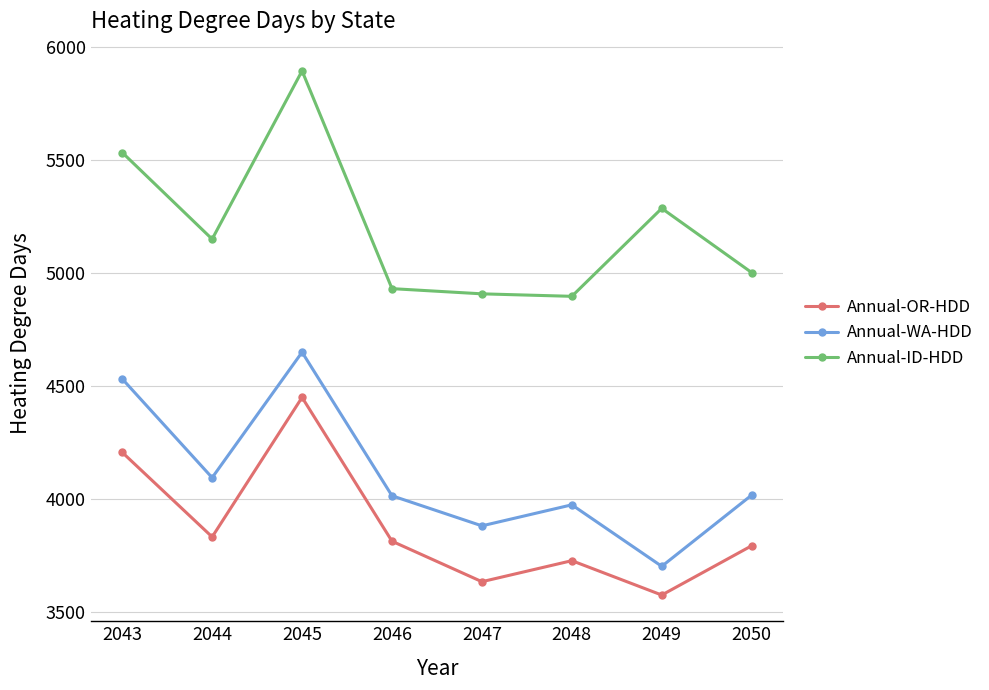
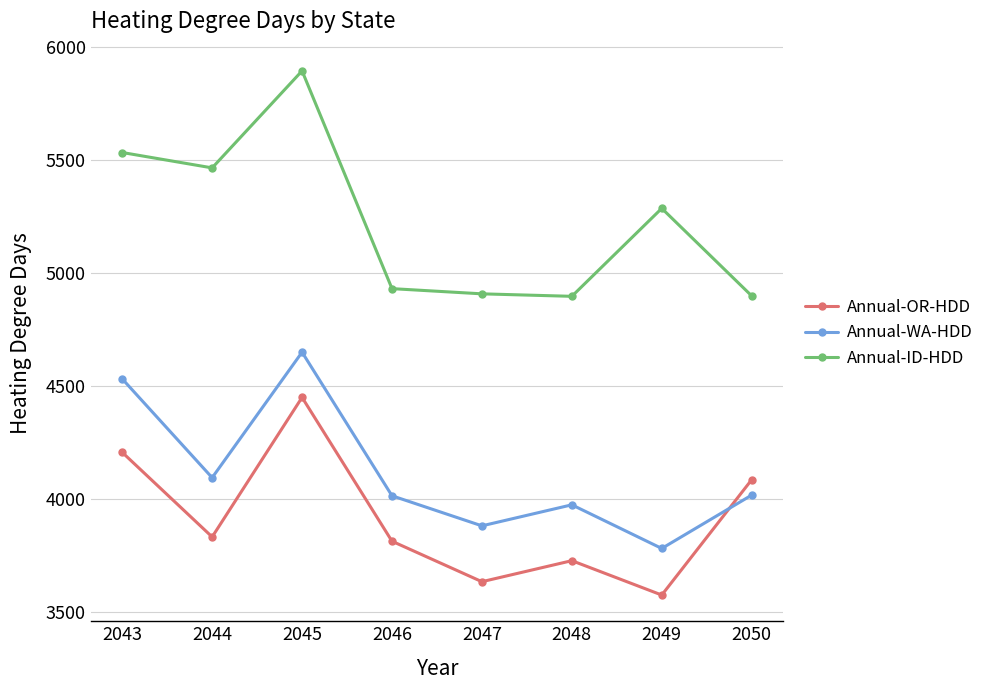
Annual-ID-HDD, 2044: 5150 -> 5470
Annual-WA-HDD, 2049: 3700 -> 3780
Annual-OR-HDD, 2050: 3800 -> 4090
Annual-ID-HDD, 2050: 5000 -> 4900
